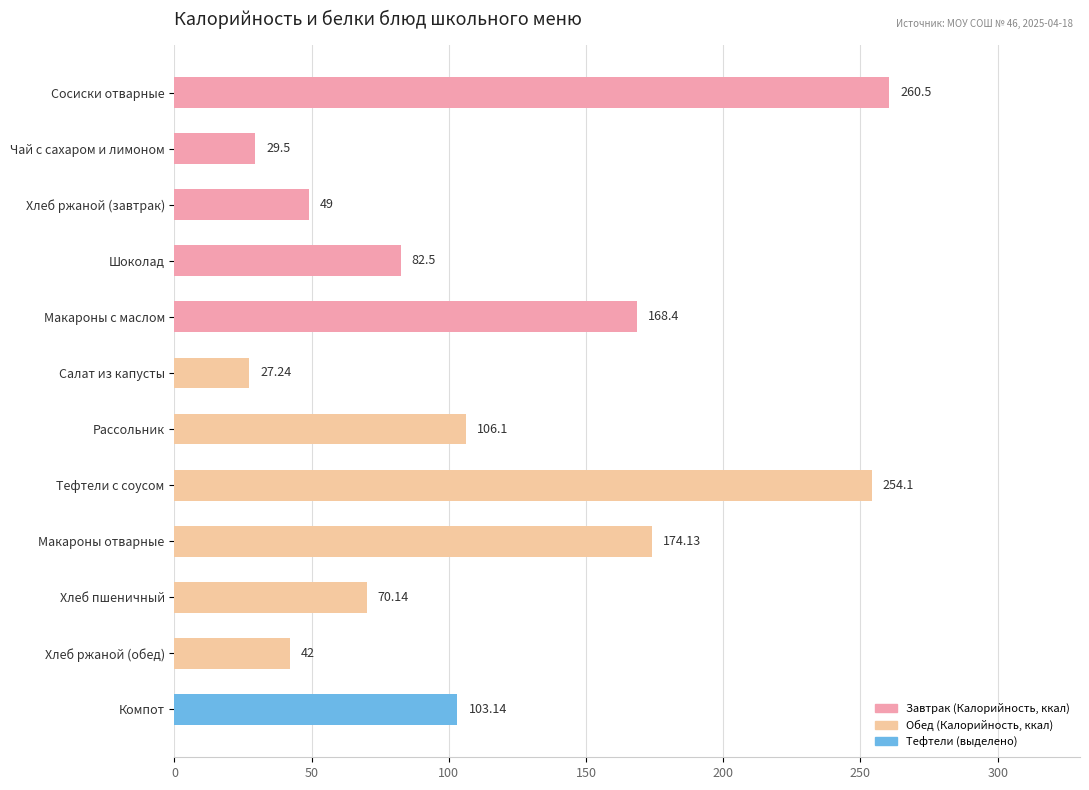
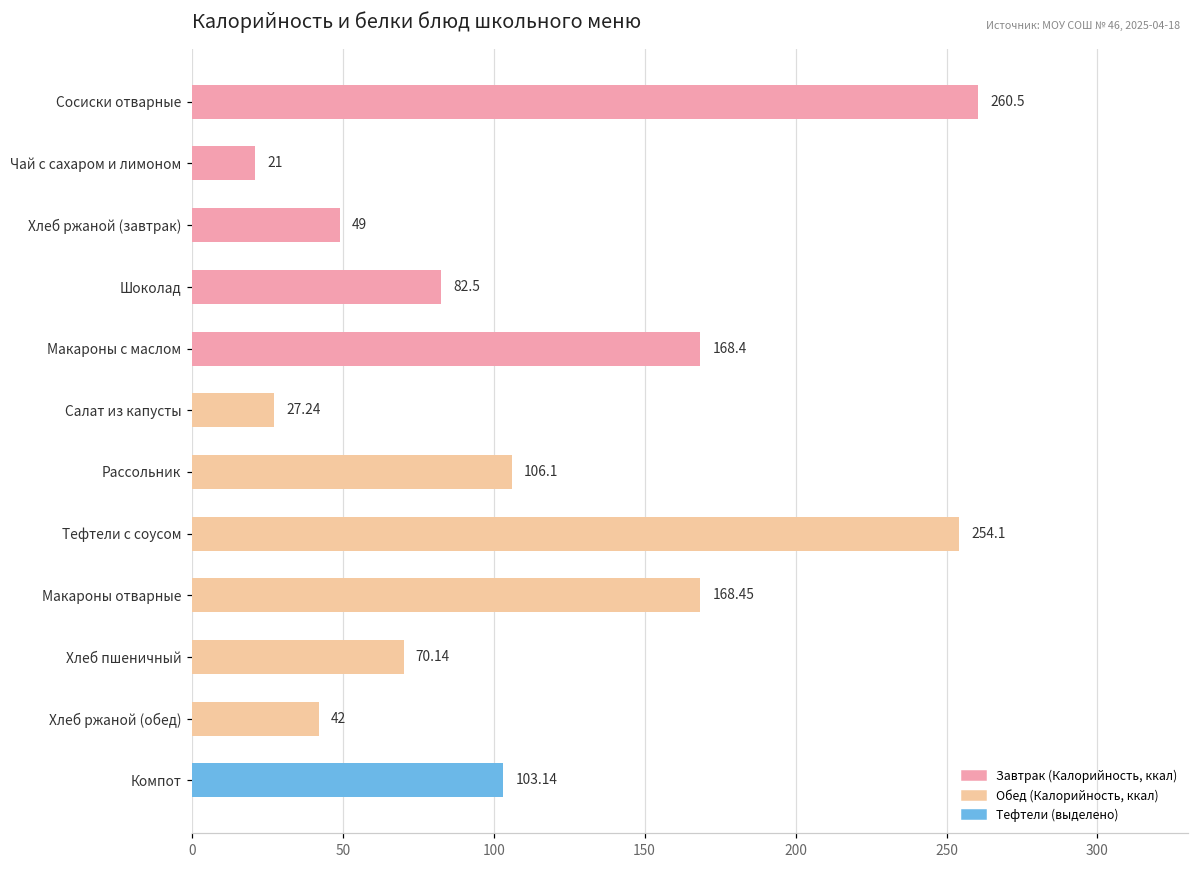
Чай с сахаром и лимоном: 29.5 -> 21
Макароны отварные: 174.13 -> 168.45
